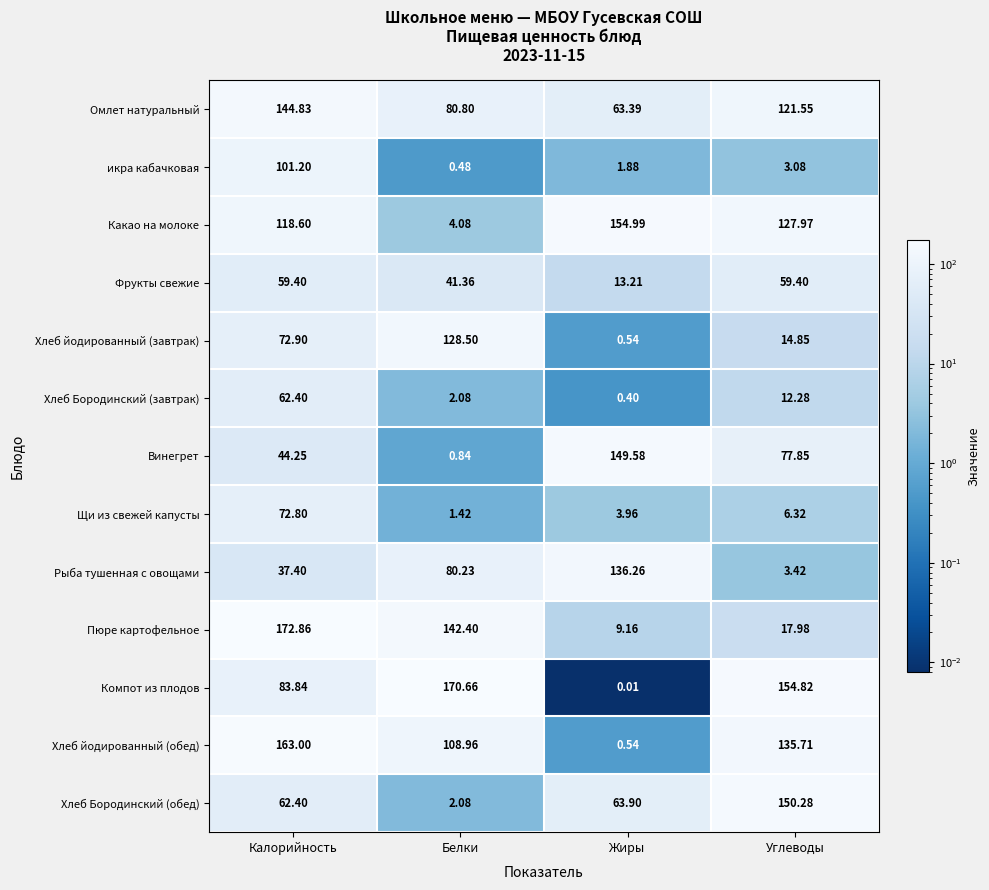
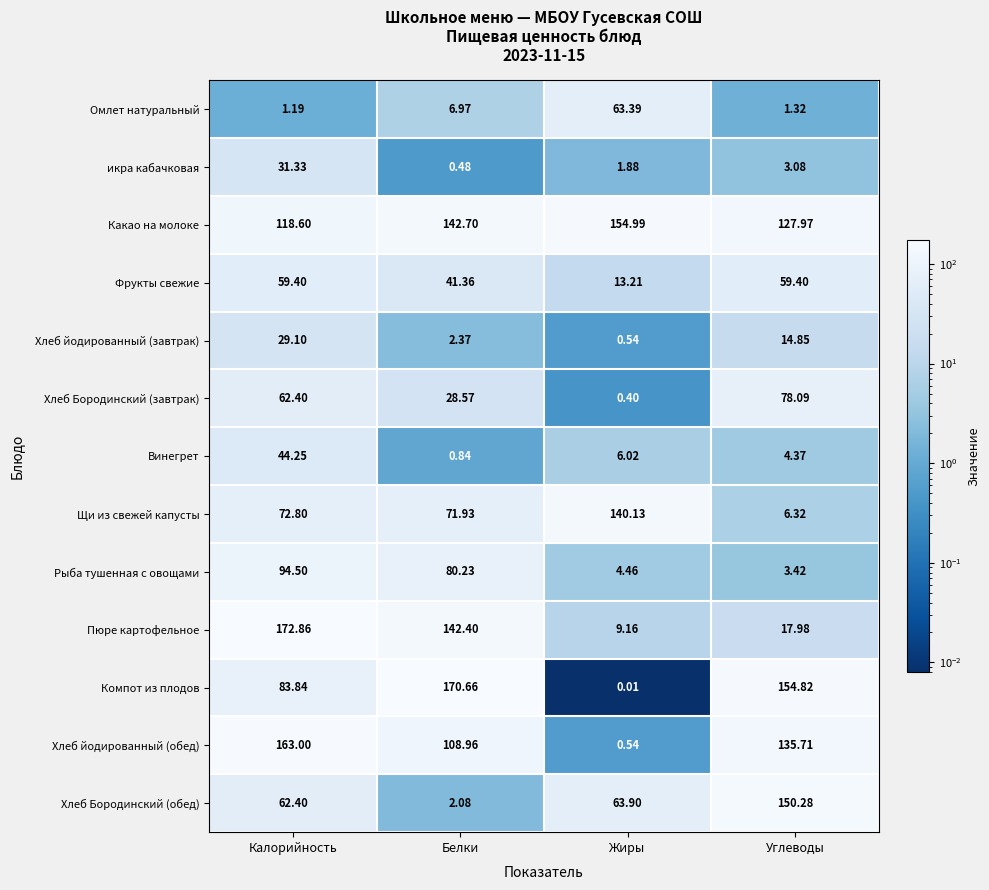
Омлет натуральный, Калорийность: 144.83 -> 1.19
Омлет натуральный, Белки: 80.80 -> 6.97
Омлет натуральный, Углеводы: 121.55 -> 1.32
икра кабачковая, Калорийность: 101.20 -> 31.33
Какао на молоке, Белки: 4.08 -> 142.70
Хлеб йодированный (завтрак), Калорийность: 72.90 -> 29.10
Хлеб йодированный (завтрак), Белки: 128.50 -> 2.37
Хлеб Бородинский (завтрак), Белки: 2.08 -> 28.57
Хлеб Бородинский (завтрак), Углеводы: 12.28 -> 78.09
Винегрет, Жиры: 149.58 -> 6.02
Винегрет, Углеводы: 77.85 -> 4.37
Щи из свежей капусты, Белки: 1.42 -> 71.93
Щи из свежей капусты, Жиры: 3.96 -> 140.13
Рыба тушенная с овощами, Калорийность: 37.40 -> 94.50
Рыба тушенная с овощами, Жиры: 136.26 -> 4.46
